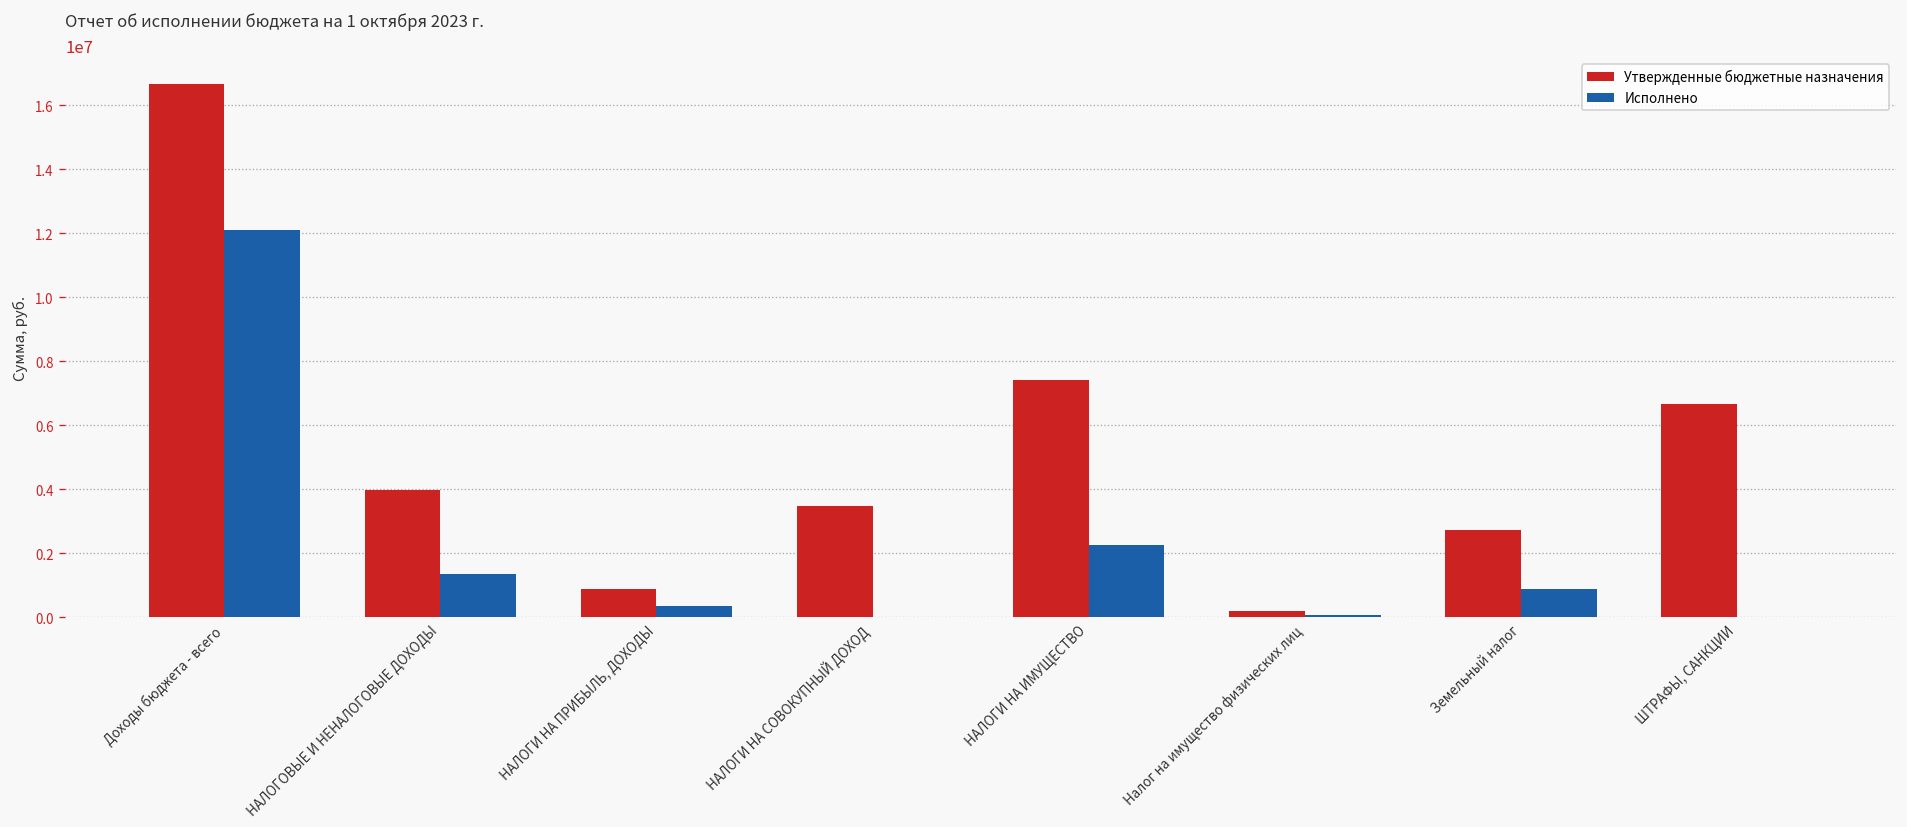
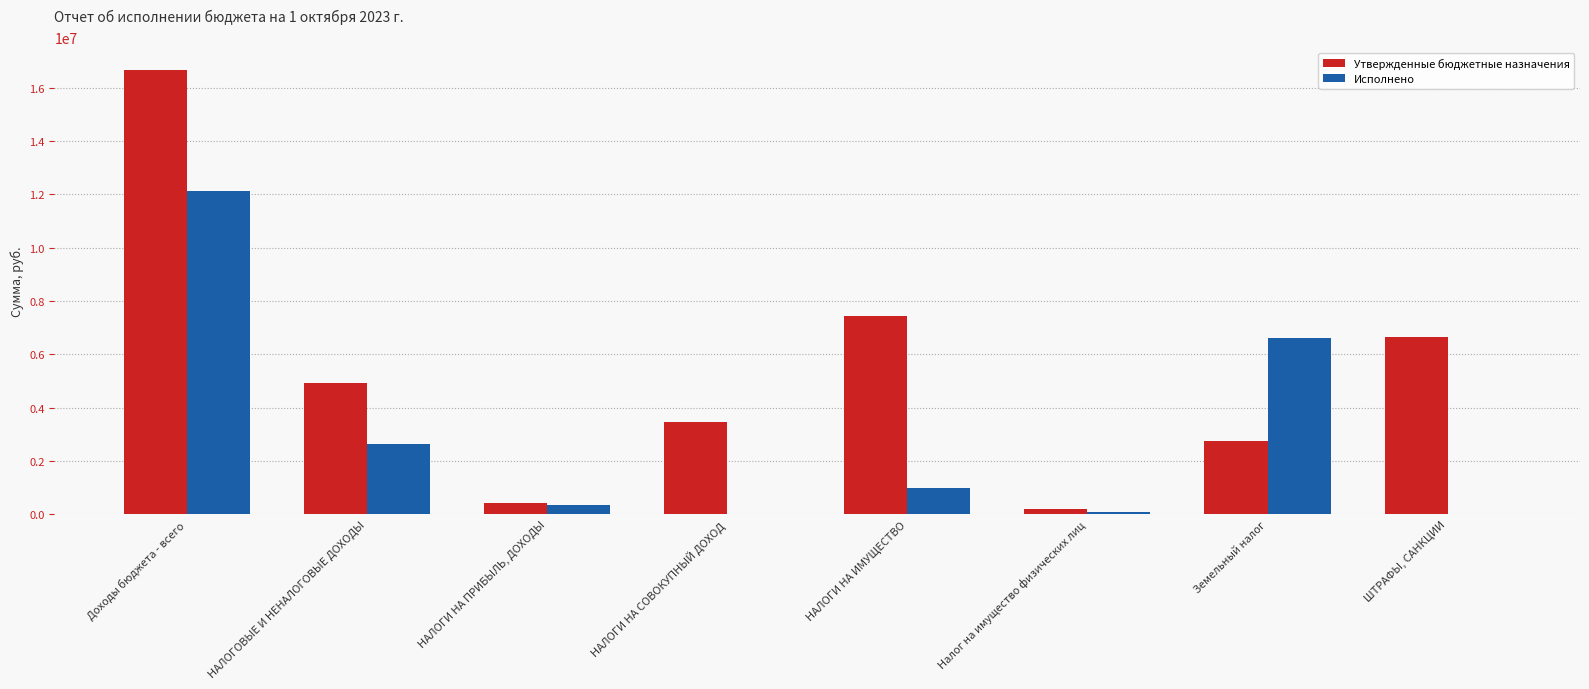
Утвержденные бюджетные назначения, НАЛОГОВЫЕ И НЕНАЛОГОВЫЕ ДОХОДЫ: 4000000 -> 4900000
Исполнено, НАЛОГОВЫЕ И НЕНАЛОГОВЫЕ ДОХОДЫ: 1400000 -> 2700000
Утвержденные бюджетные назначения, НАЛОГИ НА ПРИБЫЛЬ, ДОХОДЫ: 900000 -> 400000
Исполнено, НАЛОГИ НА ИМУЩЕСТВО: 2300000 -> 1000000
Исполнено, Земельный налог: 900000 -> 6600000
